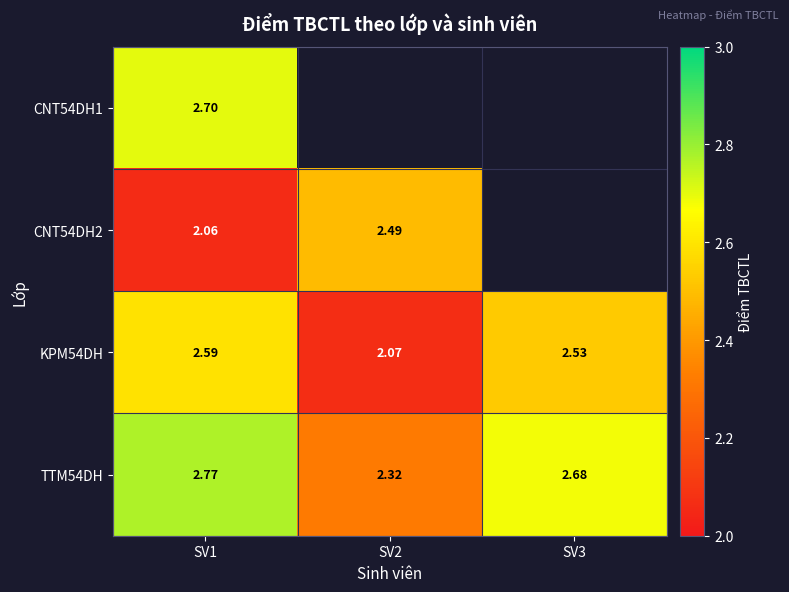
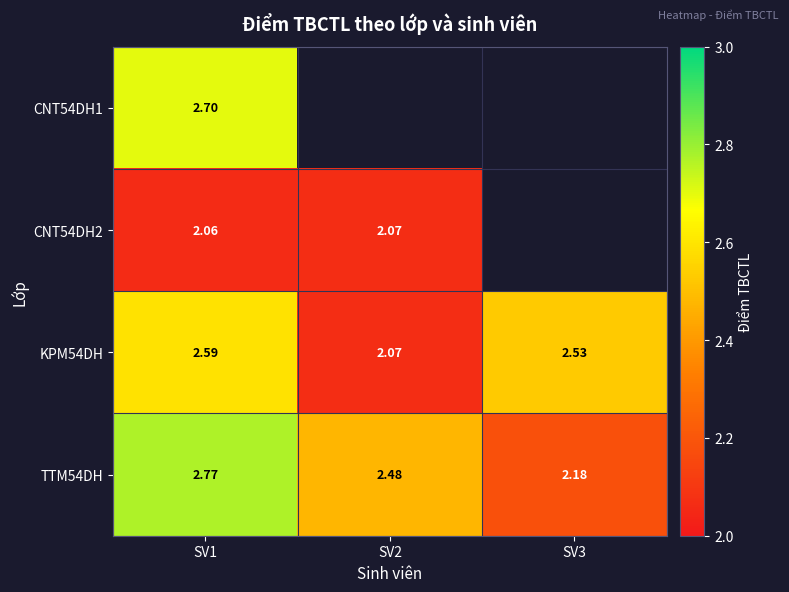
CNT54DH2, SV2: 2.49 -> 2.07
TTM54DH, SV2: 2.32 -> 2.48
TTM54DH, SV3: 2.68 -> 2.18
